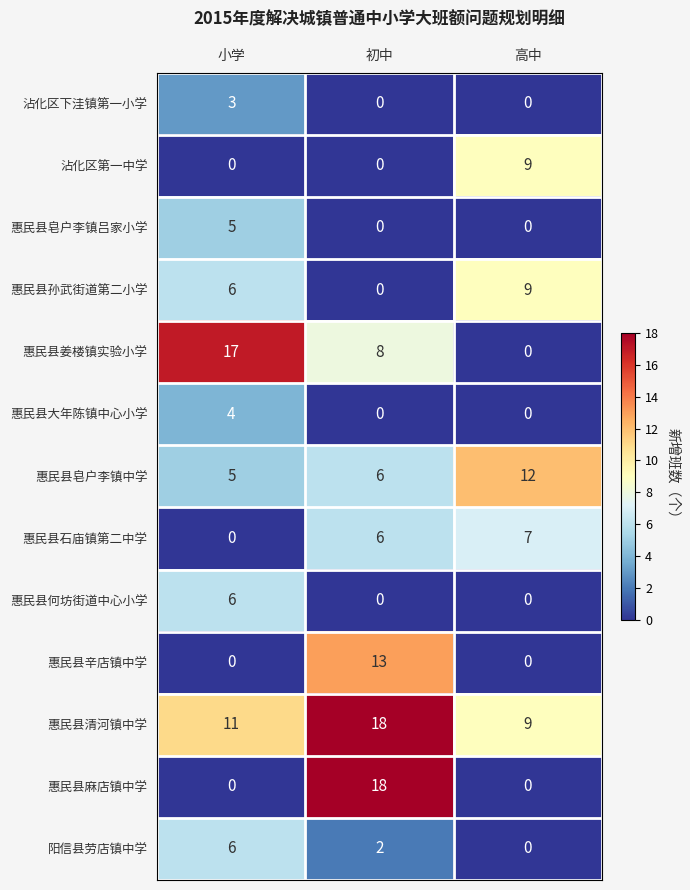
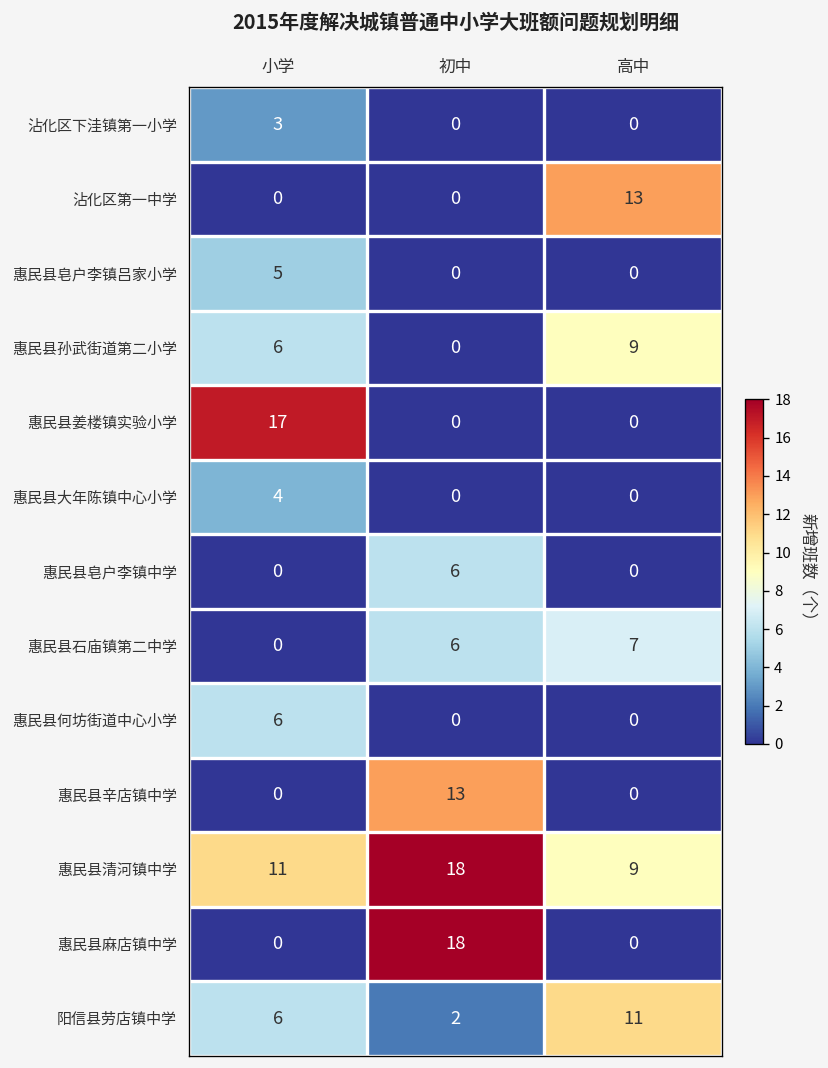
沾化区第一中学, 高中: 9 -> 13
惠民县姜楼镇实验小学, 初中: 8 -> 0
惠民县皂户李镇中学, 小学: 5 -> 0
惠民县皂户李镇中学, 高中: 12 -> 0
阳信县劳店镇中学, 高中: 0 -> 11
